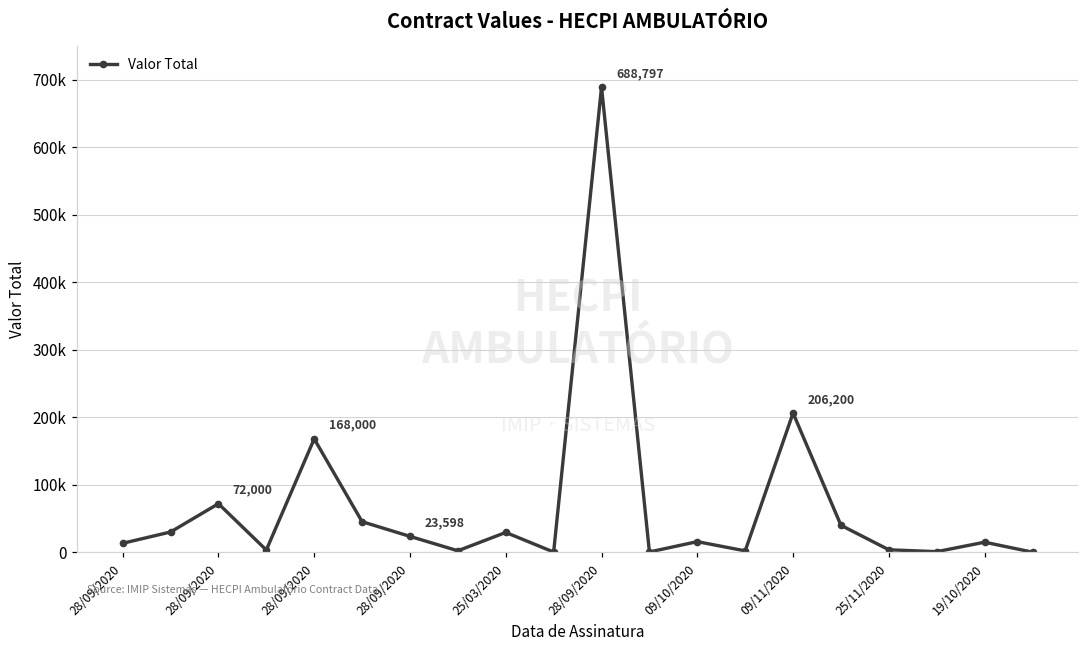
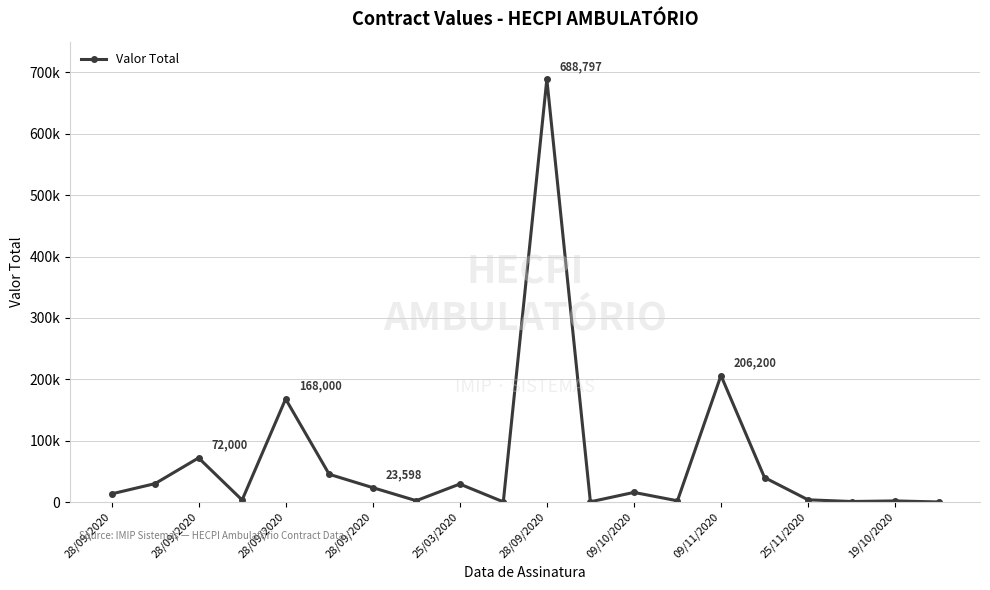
19/10/2020: 20000 -> 0
